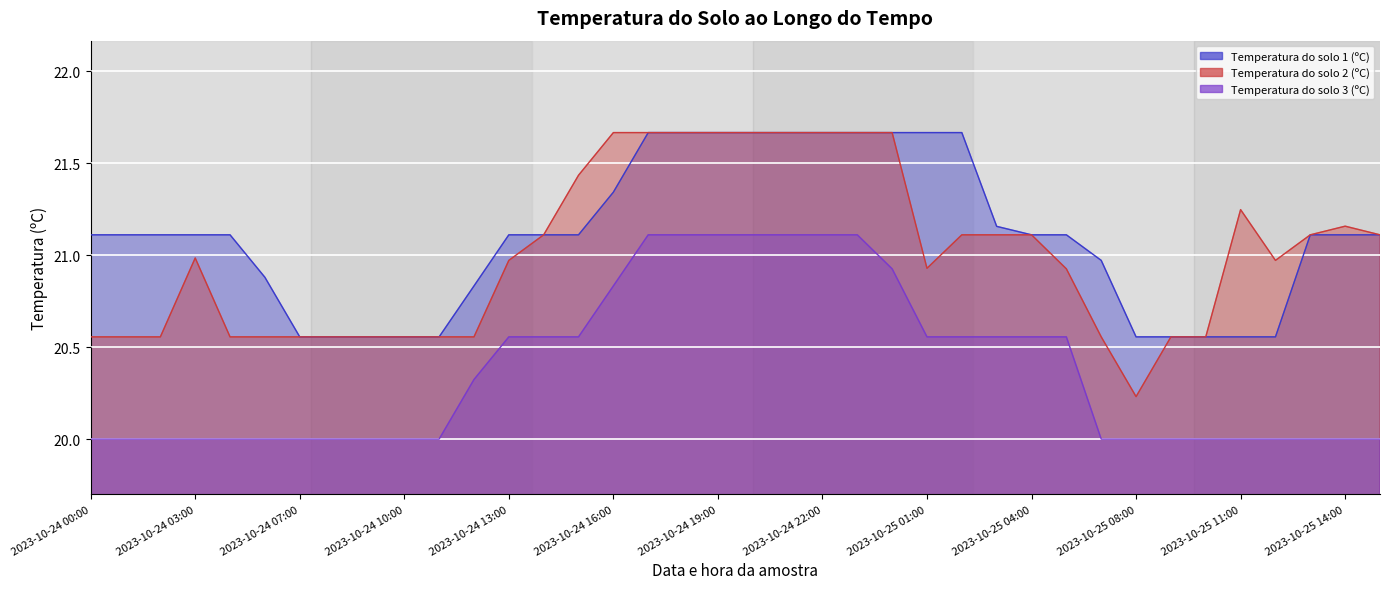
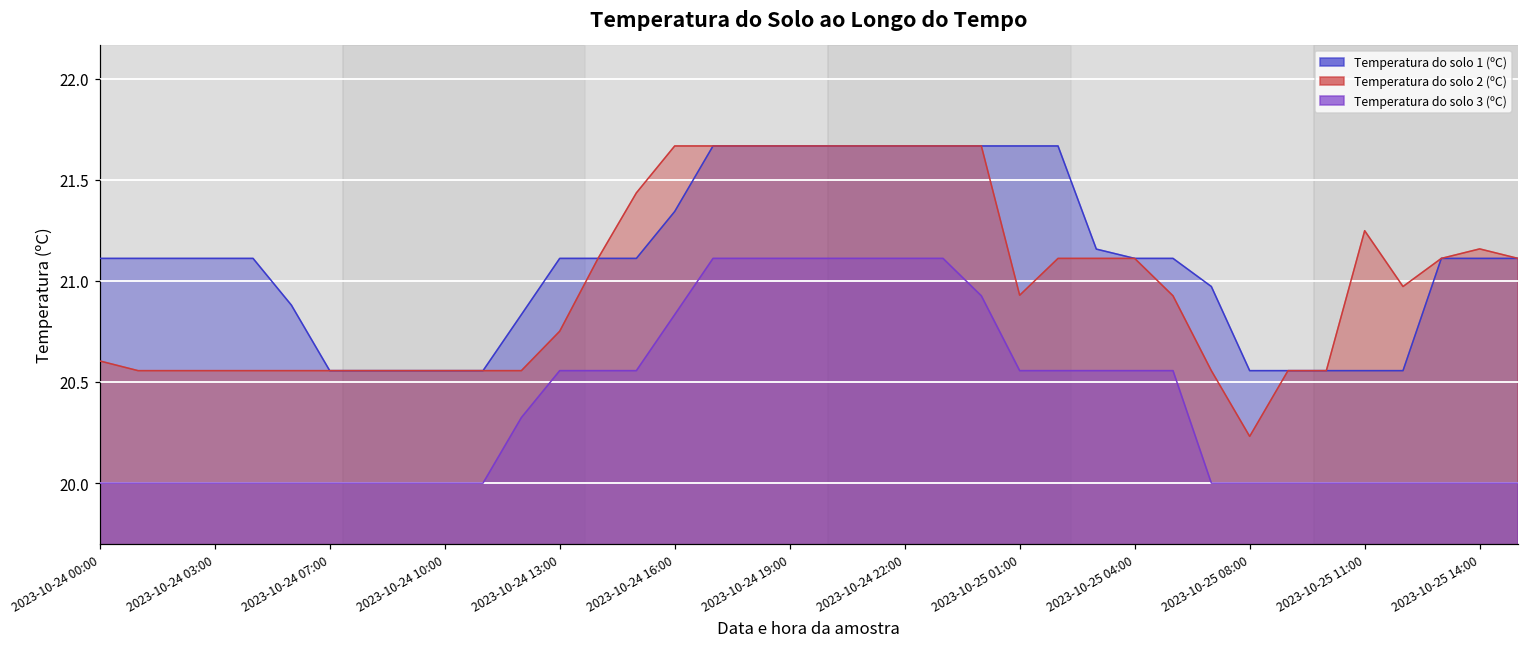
Temperatura do solo 2 (ºC), 2023-10-24 00:00: 20.56 -> 20.60
Temperatura do solo 2 (ºC), 2023-10-24 03:00: 20.99 -> 20.56
Temperatura do solo 2 (ºC), 2023-10-24 13:00: 20.97 -> 20.75
